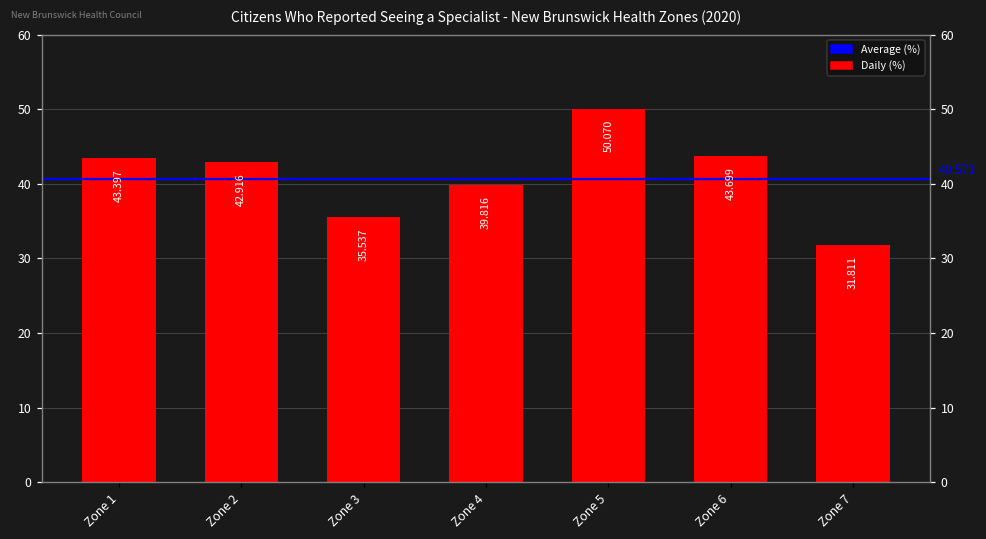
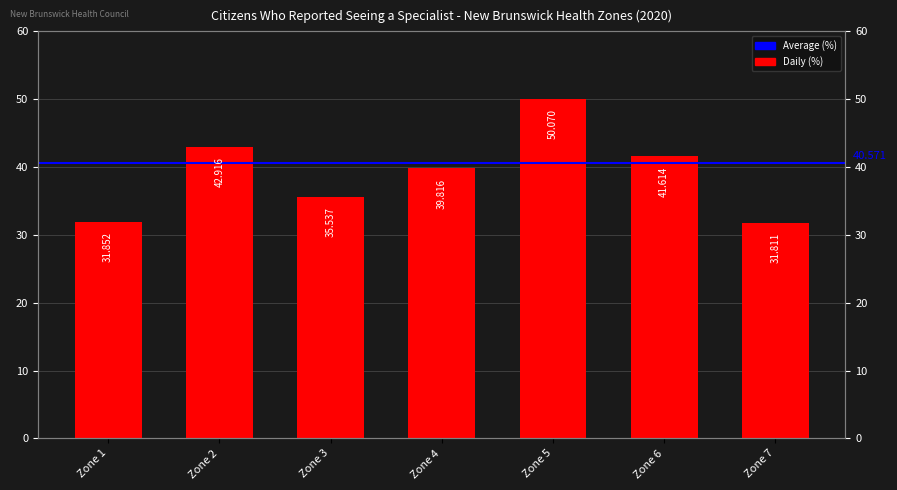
Zone 1: 43.397 -> 31.852
Zone 6: 43.699 -> 41.614
